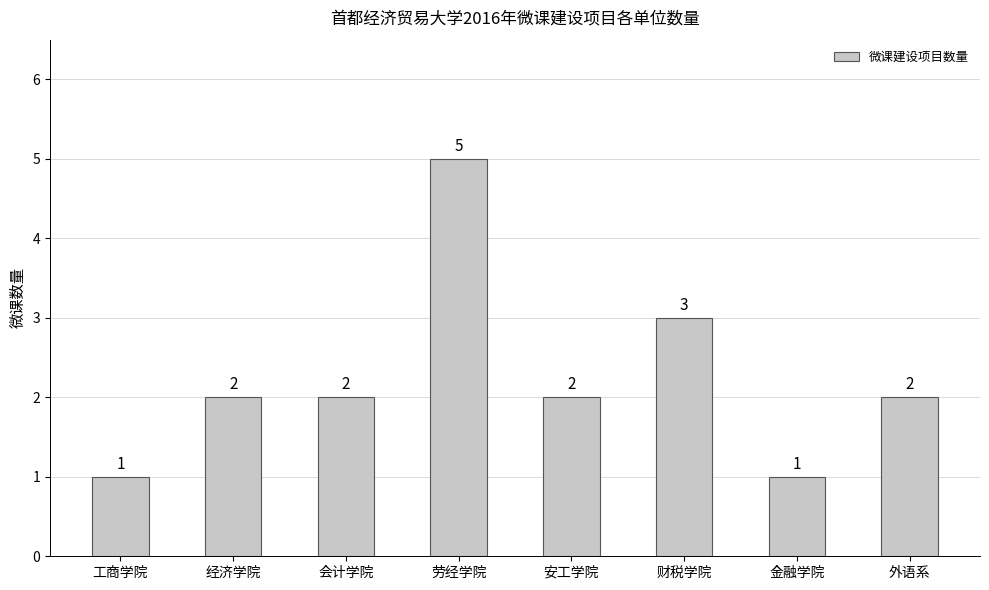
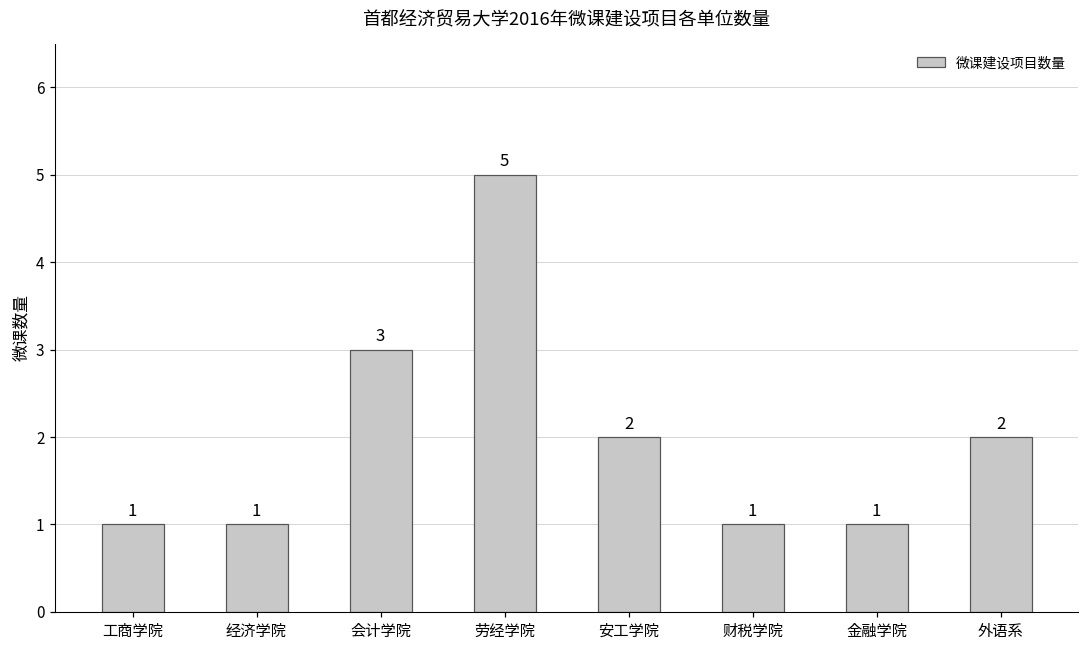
经济学院: 2 -> 1
会计学院: 2 -> 3
财税学院: 3 -> 1
